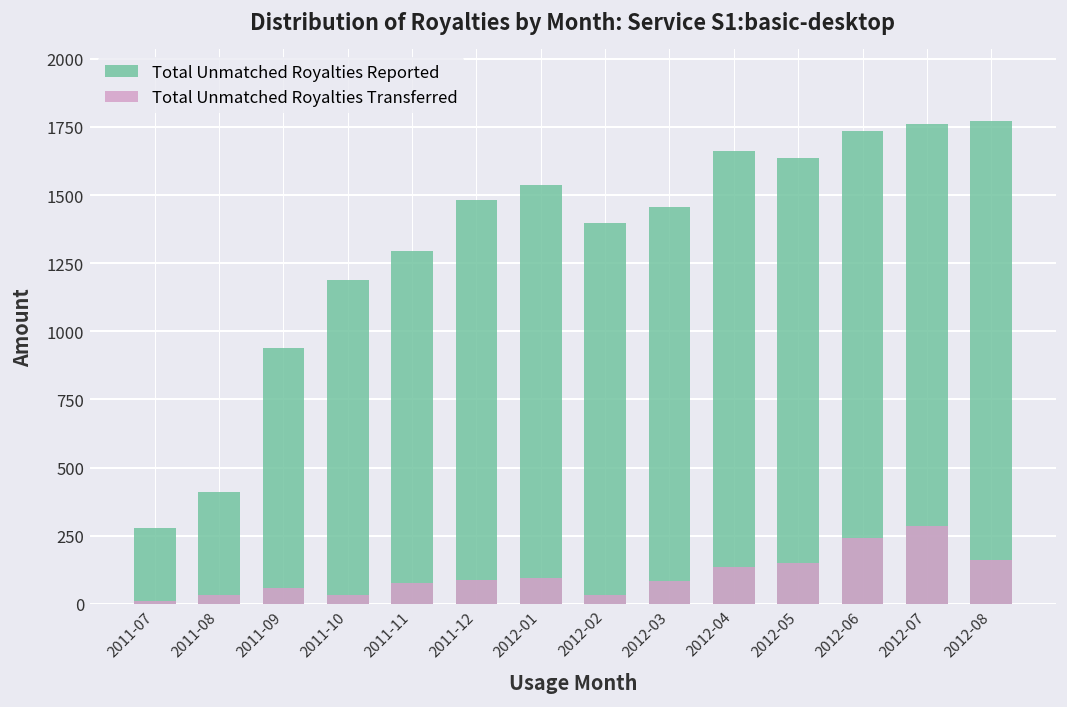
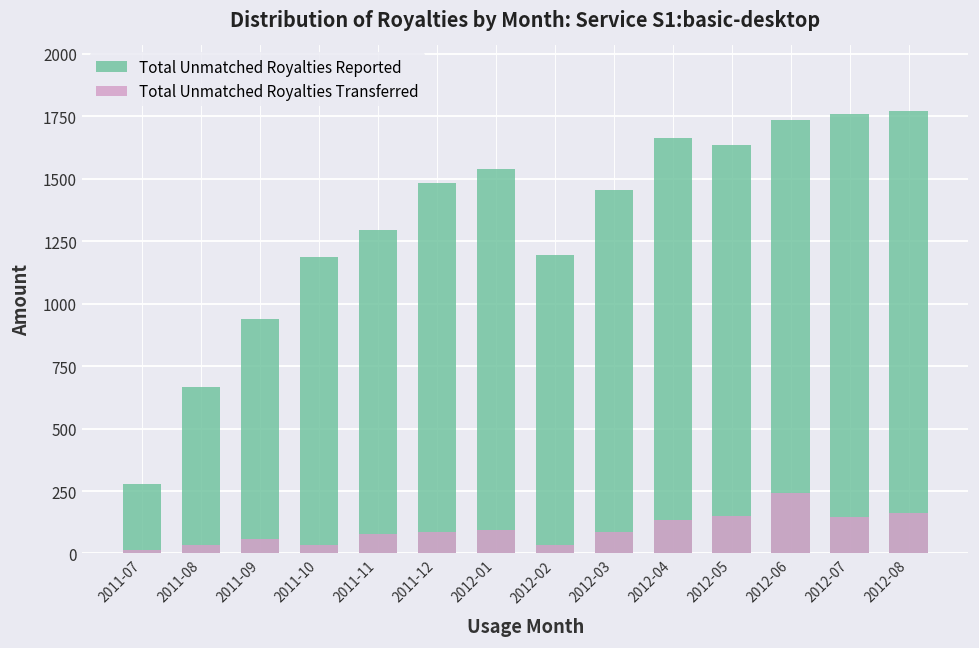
Total Unmatched Royalties Reported, 2011-08: 410 -> 670
Total Unmatched Royalties Reported, 2012-02: 1400 -> 1190
Total Unmatched Royalties Transferred, 2012-07: 290 -> 150
